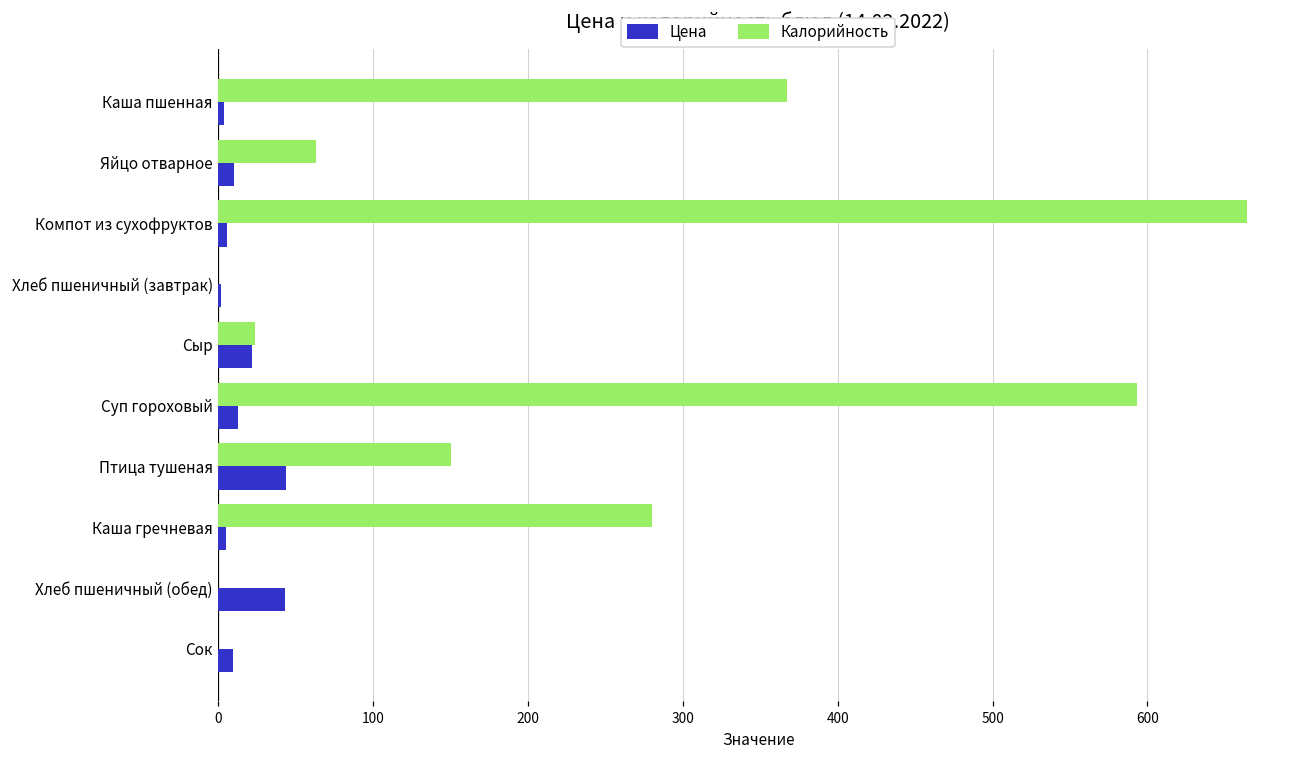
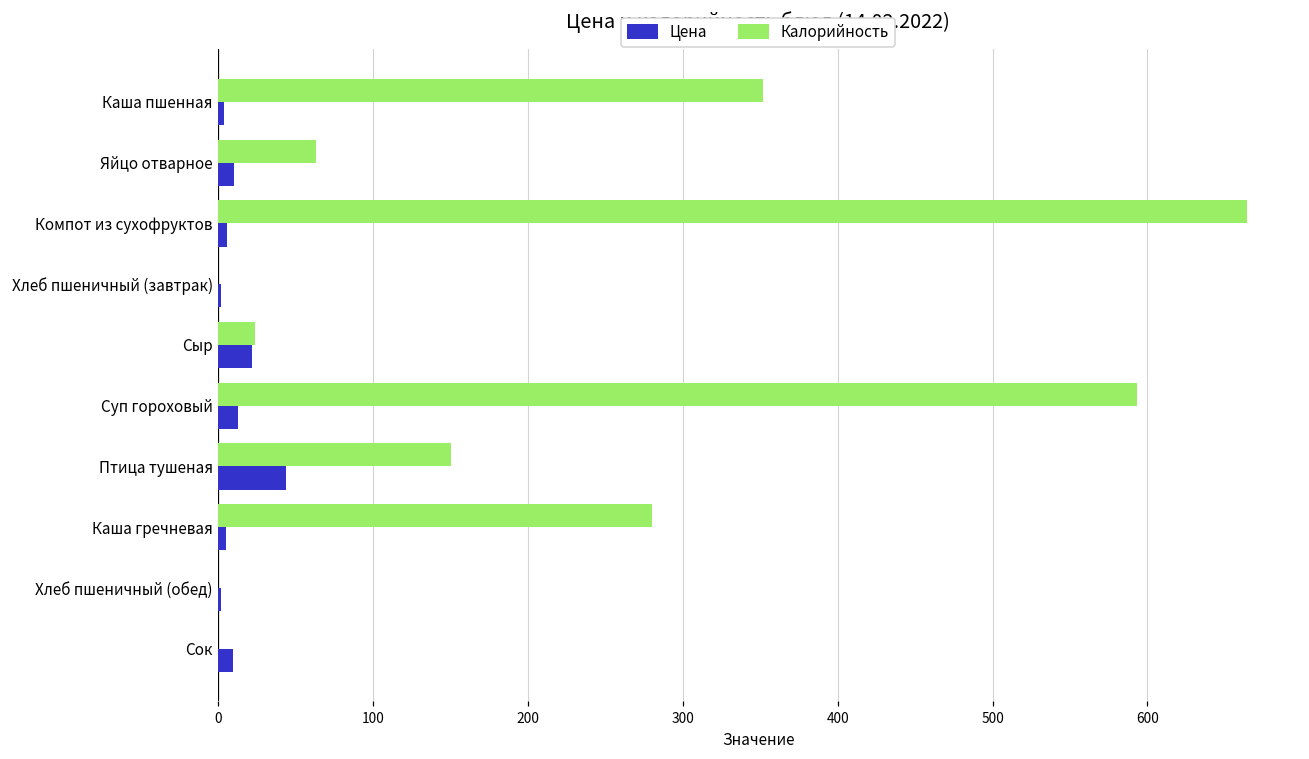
Калорийность, Каша пшенная: 367 -> 352
Цена, Хлеб пшеничный (обед): 43 -> 2
